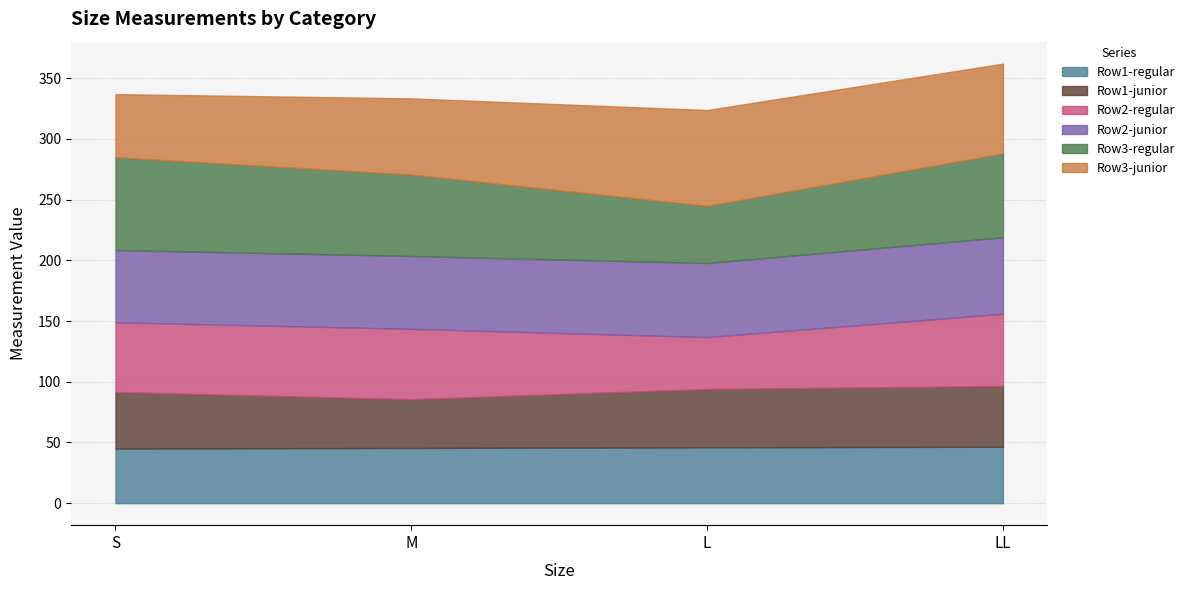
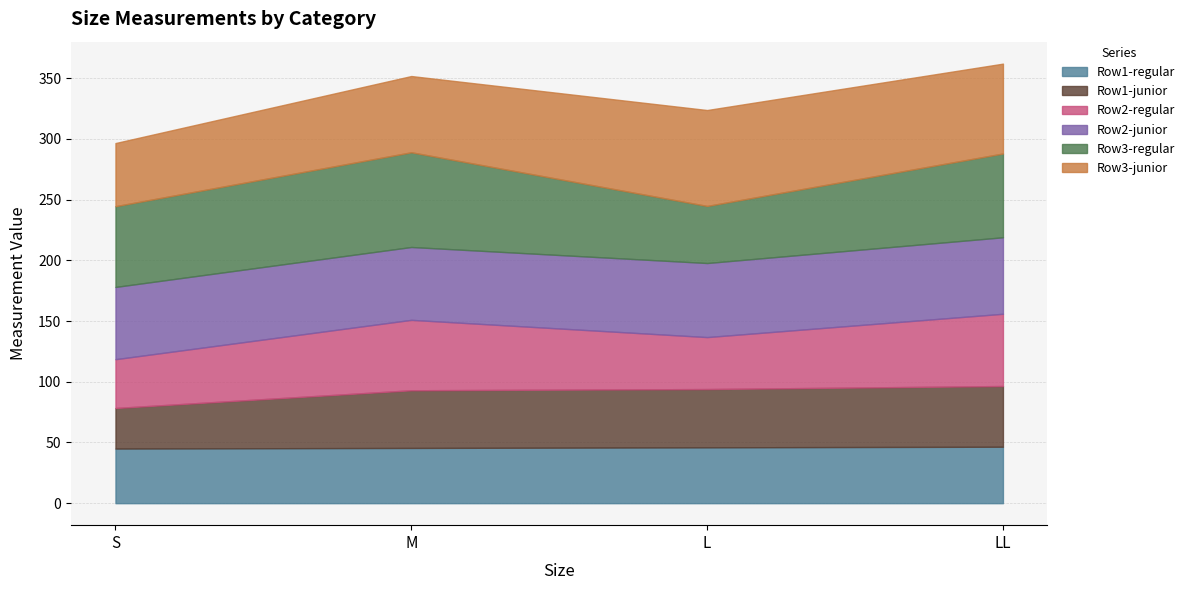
Row1-junior, S: 47 -> 33
Row2-regular, S: 58 -> 40
Row3-regular, S: 76 -> 67
Row1-junior, M: 40 -> 48
Row3-regular, M: 67 -> 78
